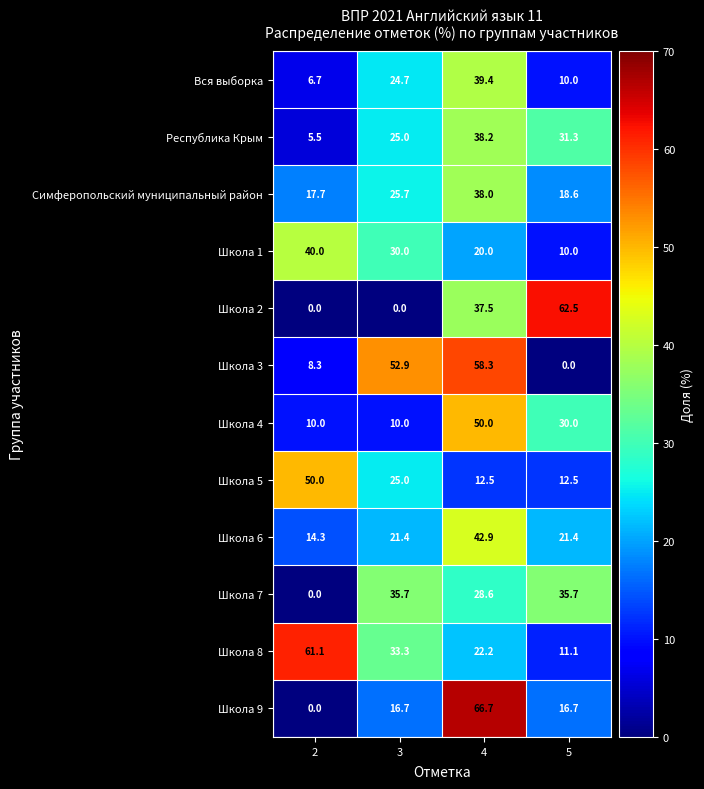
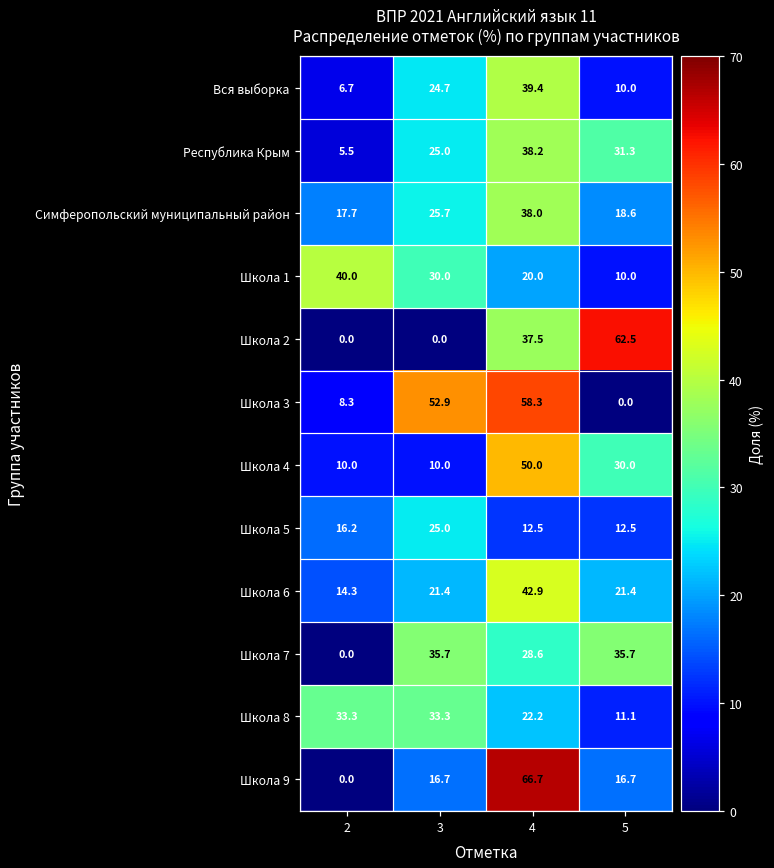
Школа 5, 2: 50.0 -> 16.2
Школа 8, 2: 61.1 -> 33.3
